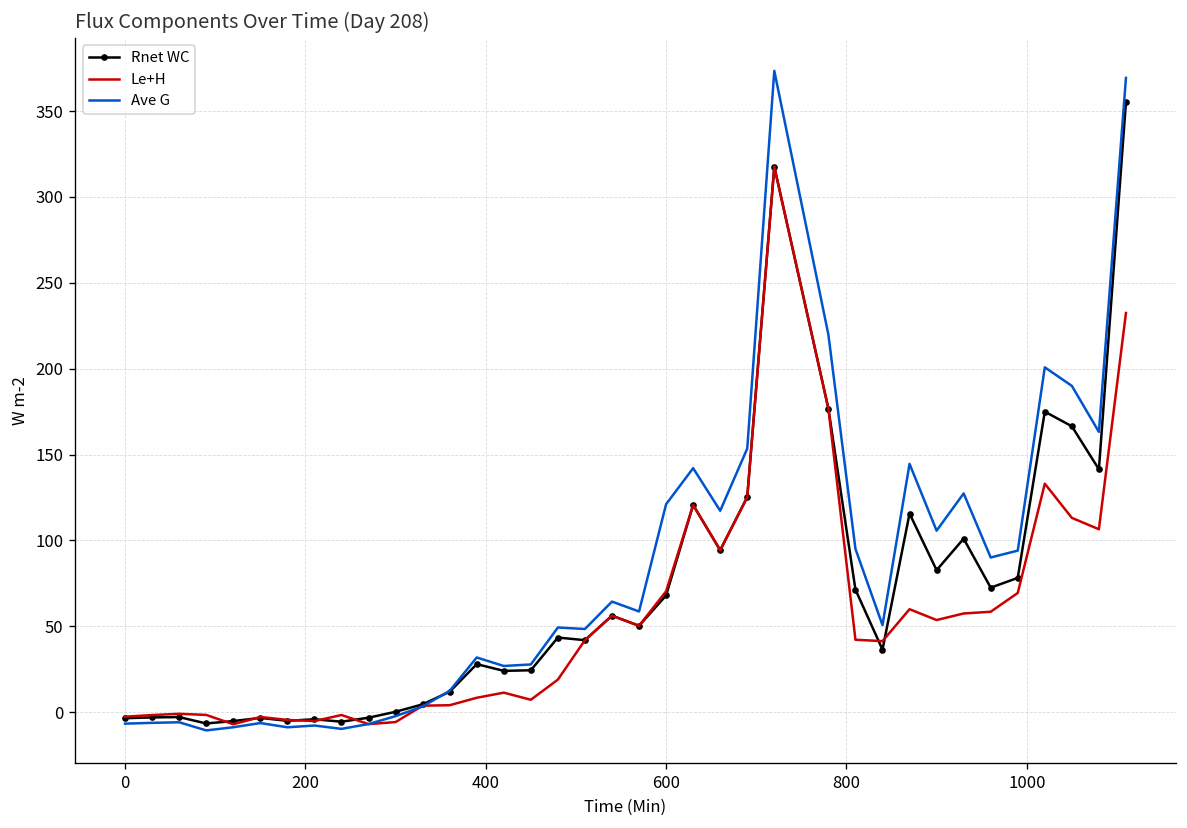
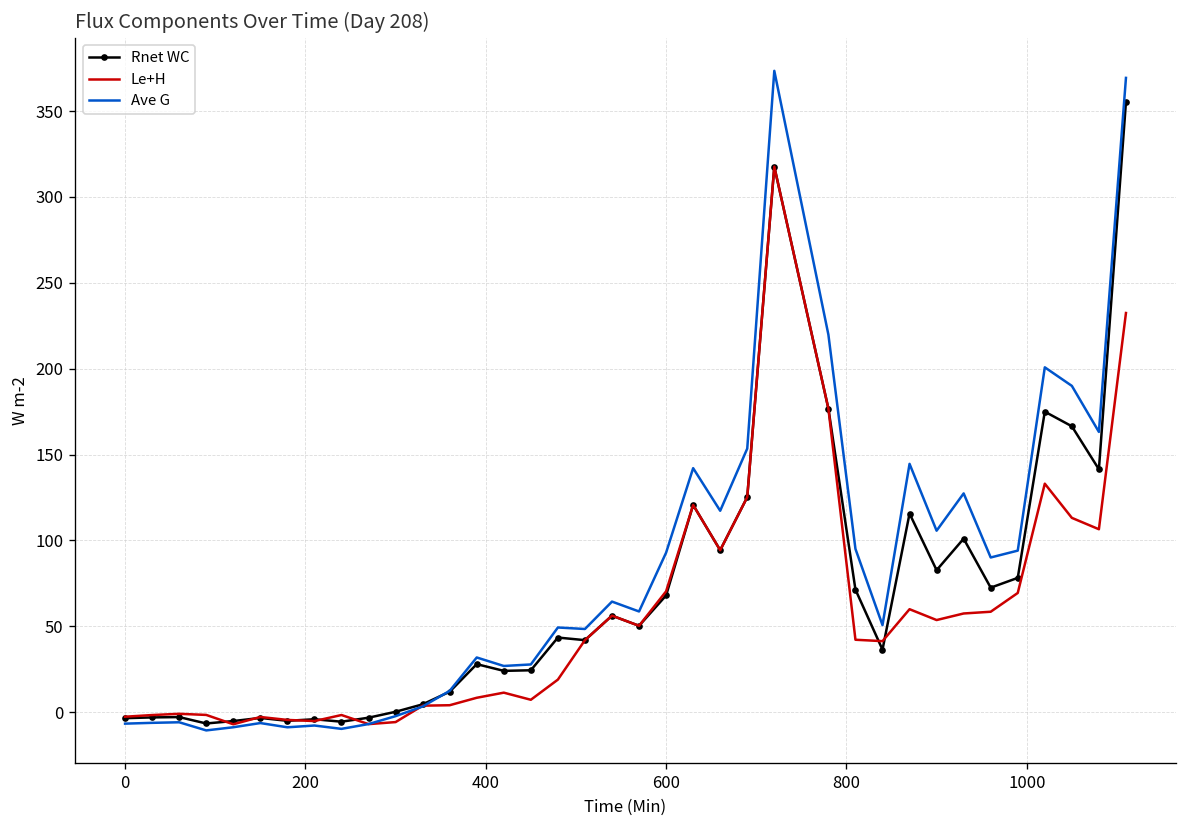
Ave G, 600: 121 -> 93
